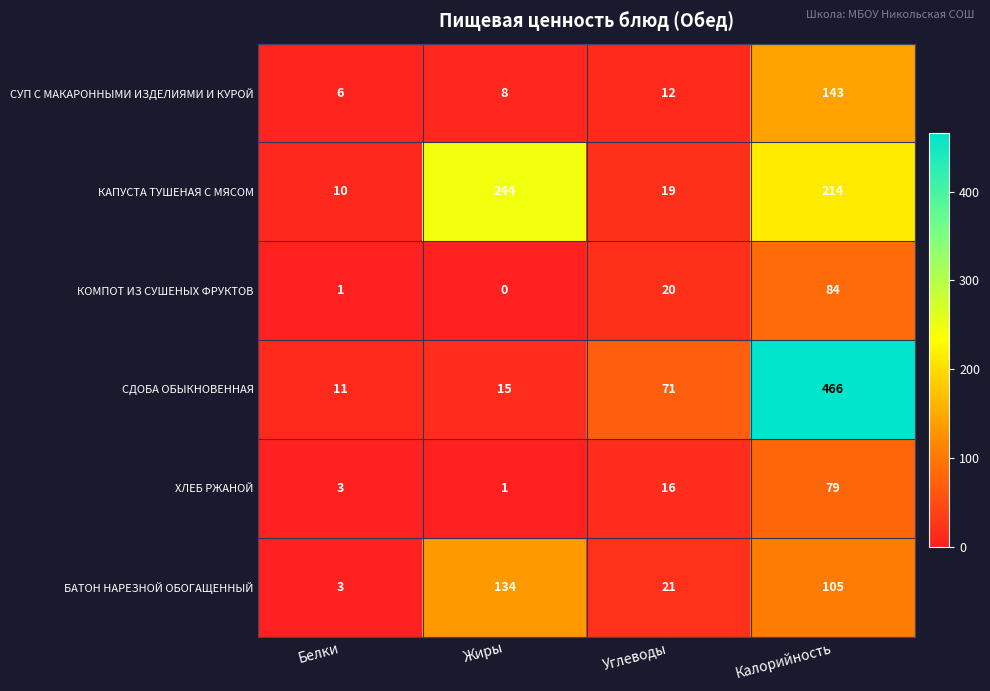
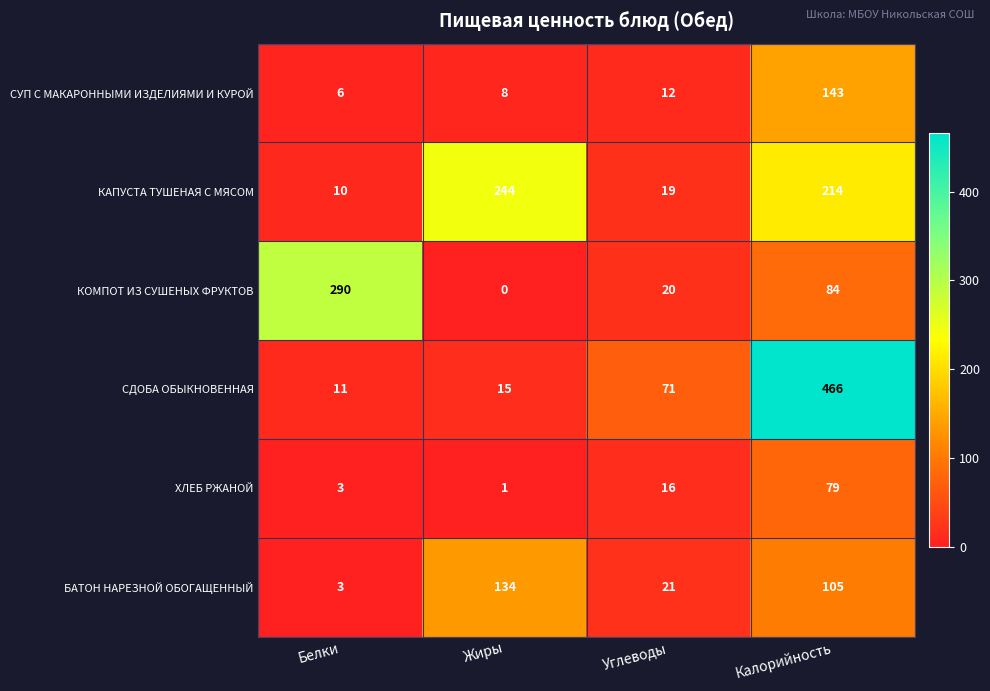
КОМПОТ ИЗ СУШЕНЫХ ФРУКТОВ, Белки: 1 -> 290
